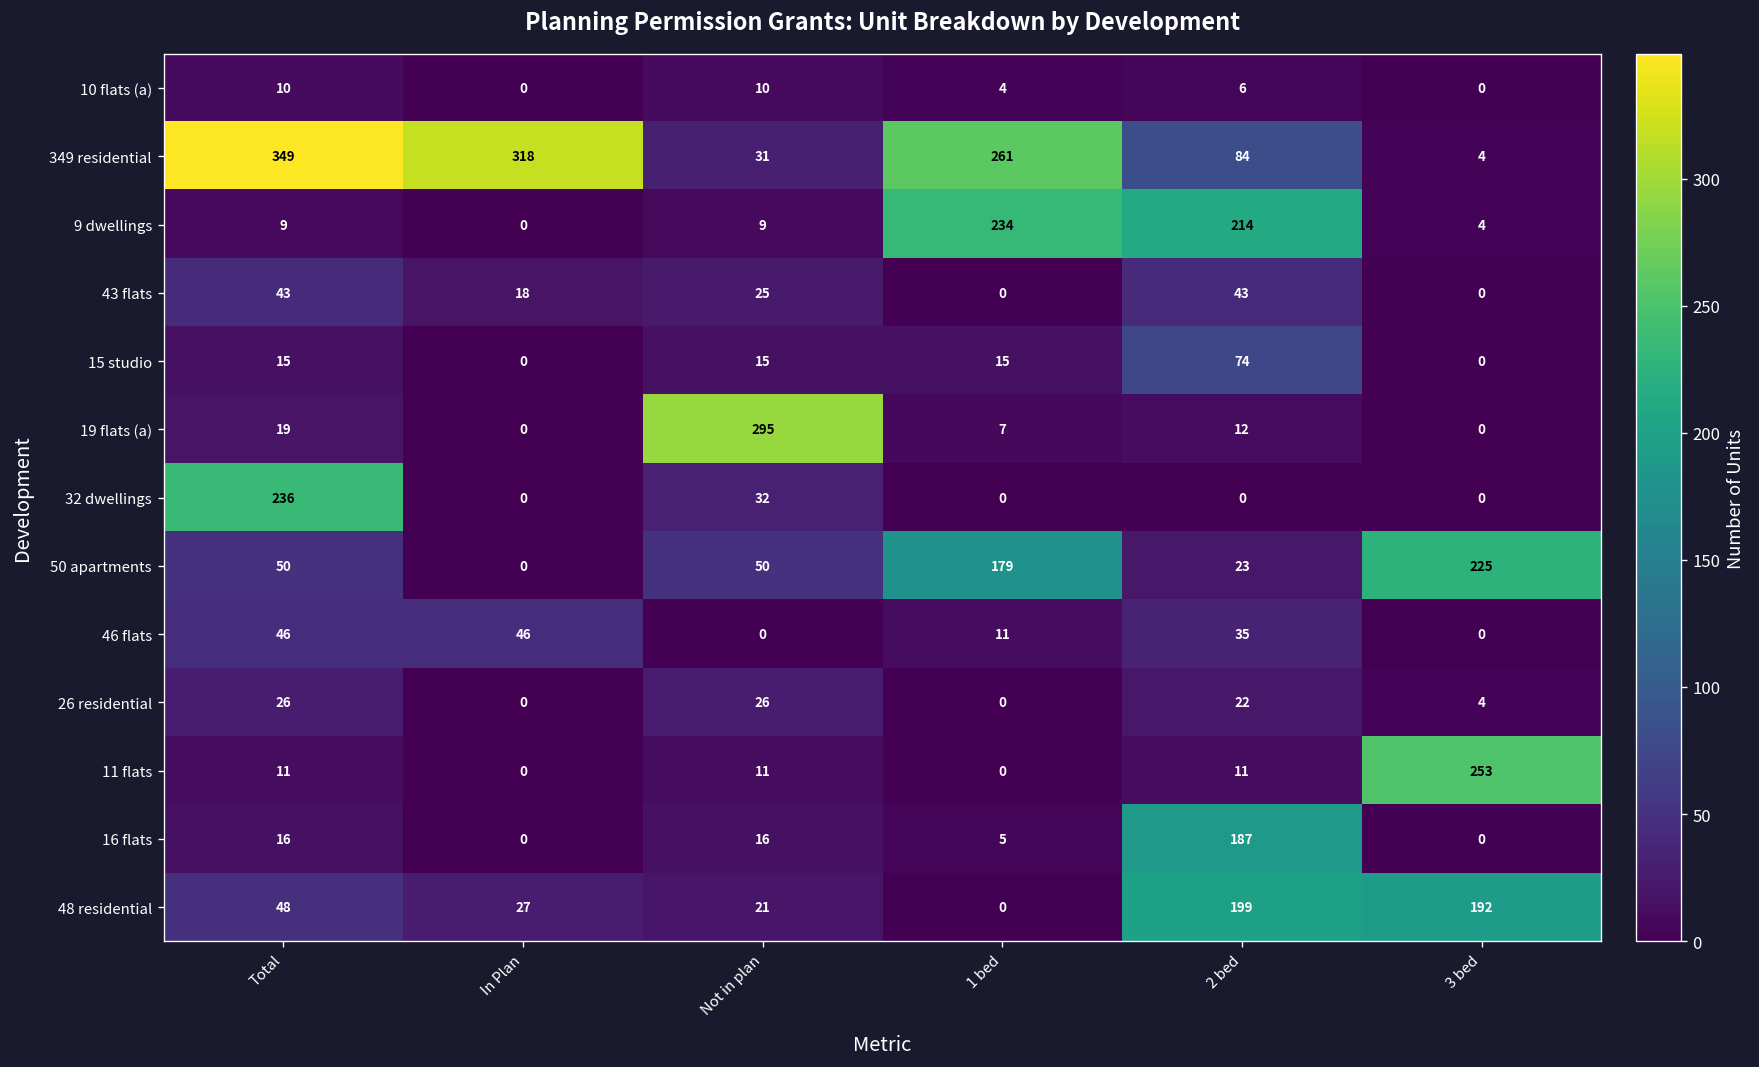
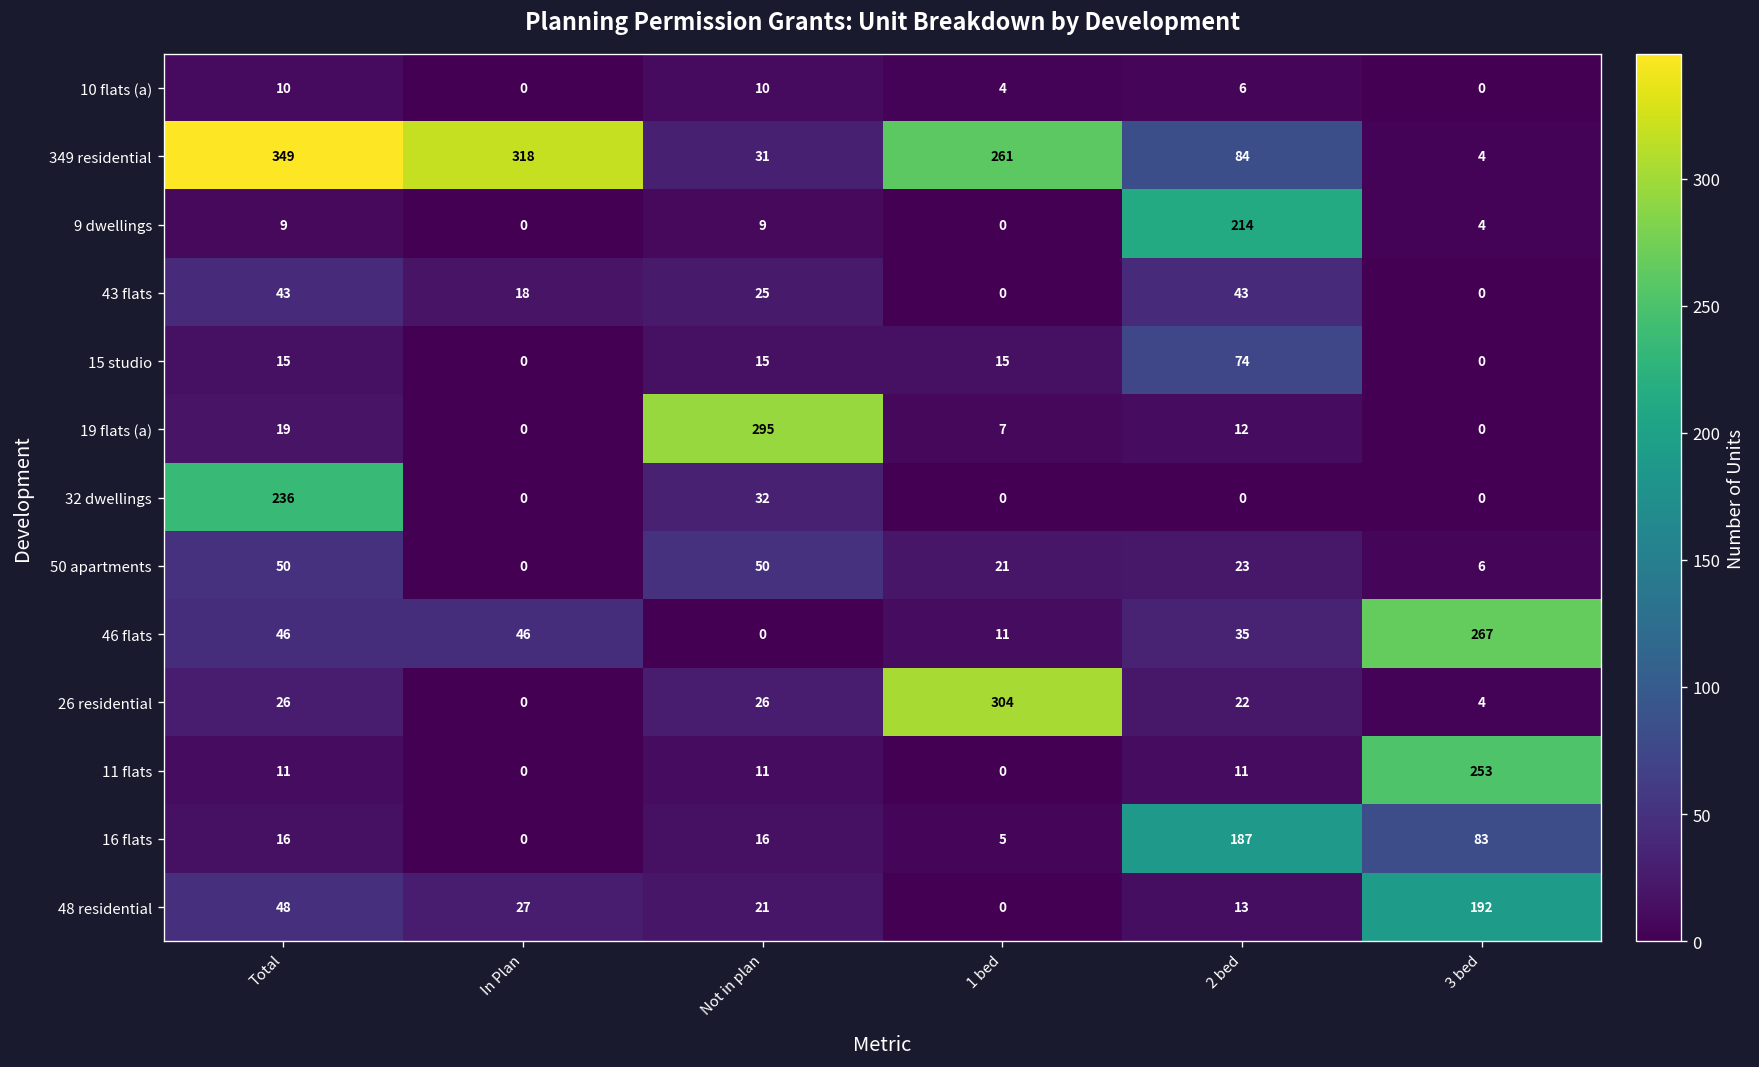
9 dwellings, 1 bed: 234 -> 0
50 apartments, 1 bed: 179 -> 21
50 apartments, 3 bed: 225 -> 6
46 flats, 3 bed: 0 -> 267
26 residential, 1 bed: 0 -> 304
16 flats, 3 bed: 0 -> 83
48 residential, 2 bed: 199 -> 13
